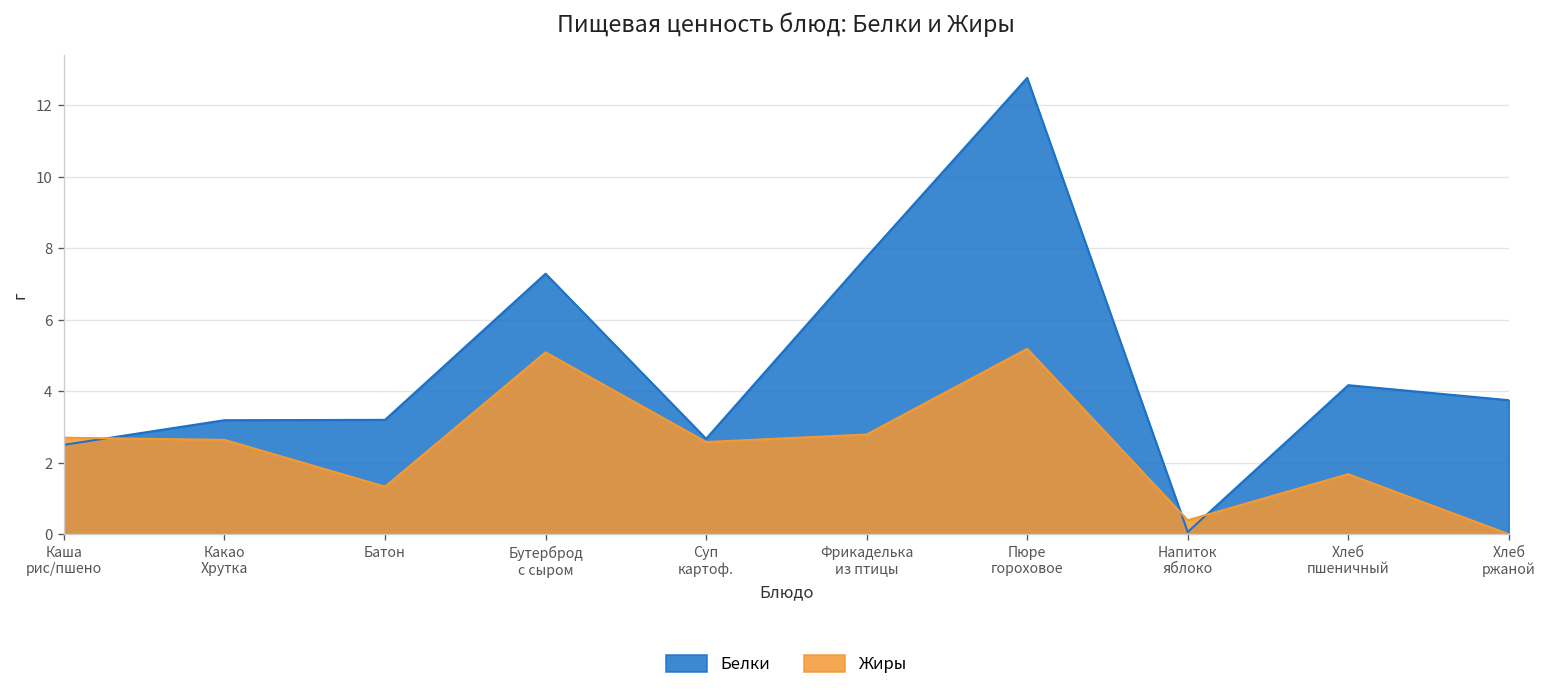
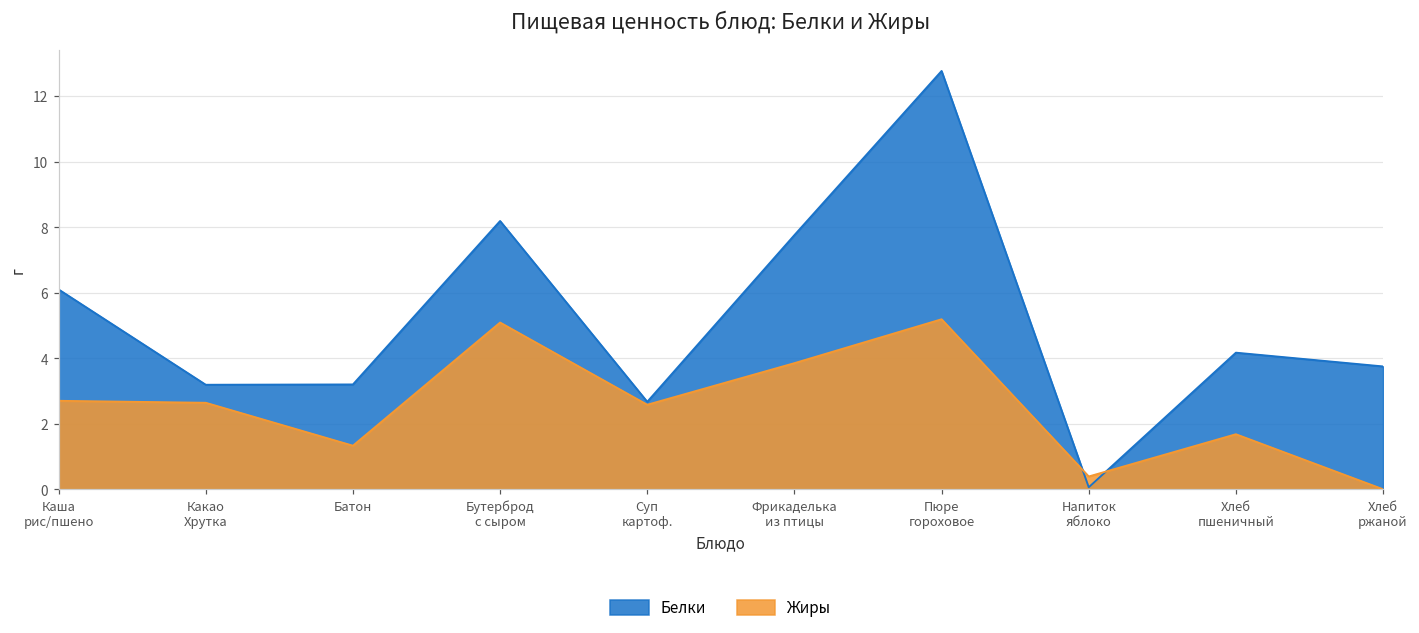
Белки, Каша рис/пшено: 2.5 -> 6.1
Белки, Бутерброд с сыром: 7.3 -> 8.2
Жиры, Фрикаделька из птицы: 2.8 -> 3.9
